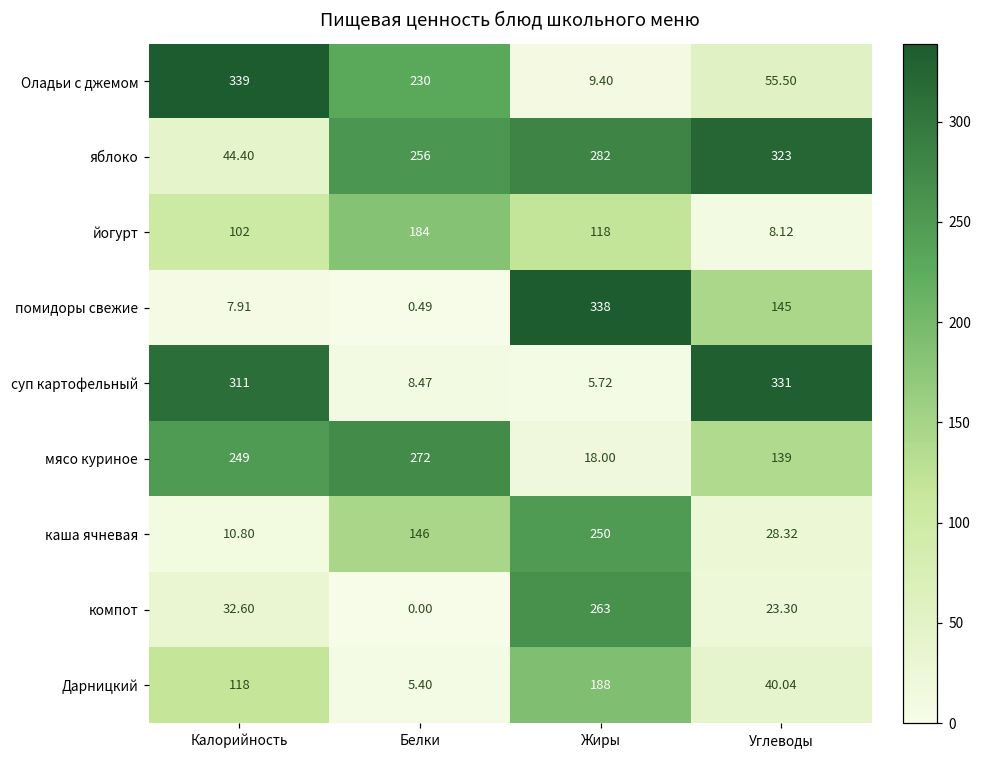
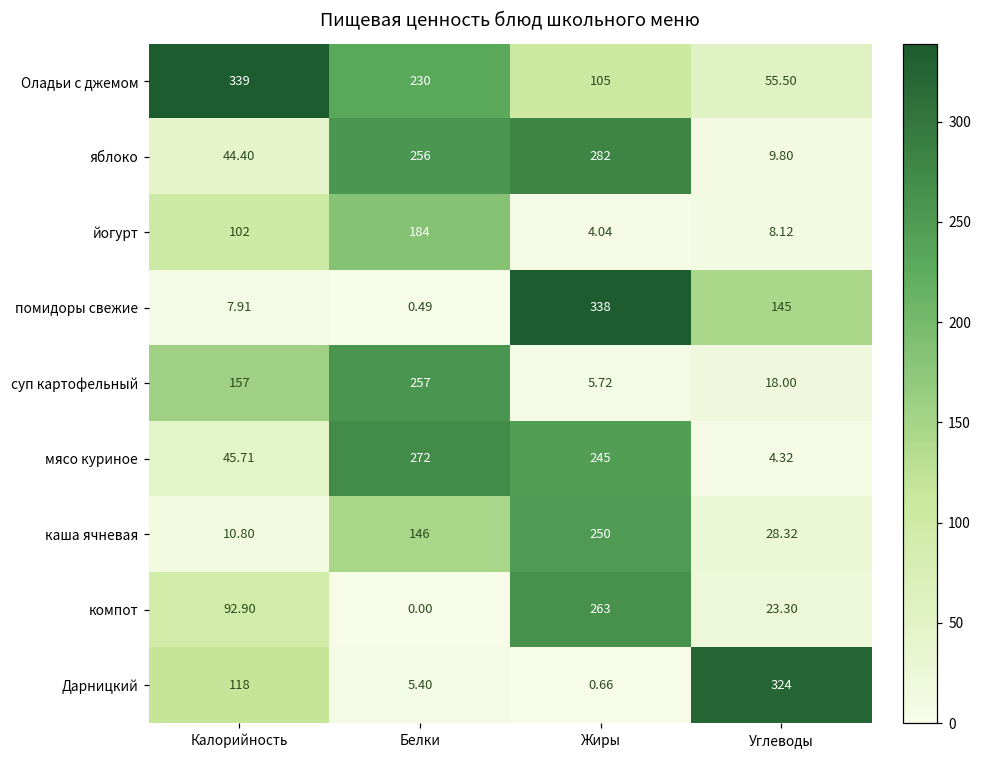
Оладьи с джемом, Жиры: 9.40 -> 105
яблоко, Углеводы: 323 -> 9.80
йогурт, Жиры: 118 -> 4.04
суп картофельный, Калорийность: 311 -> 157
суп картофельный, Белки: 8.47 -> 257
суп картофельный, Углеводы: 331 -> 18.00
мясо куриное, Калорийность: 249 -> 45.71
мясо куриное, Жиры: 18.00 -> 245
мясо куриное, Углеводы: 139 -> 4.32
компот, Калорийность: 32.60 -> 92.90
Дарницкий, Жиры: 188 -> 0.66
Дарницкий, Углеводы: 40.04 -> 324
